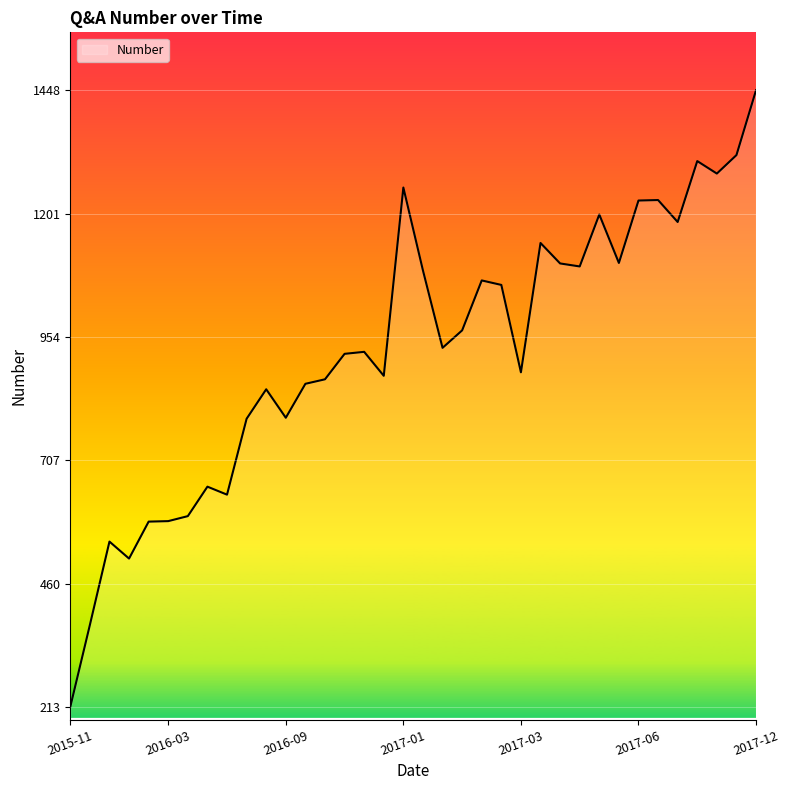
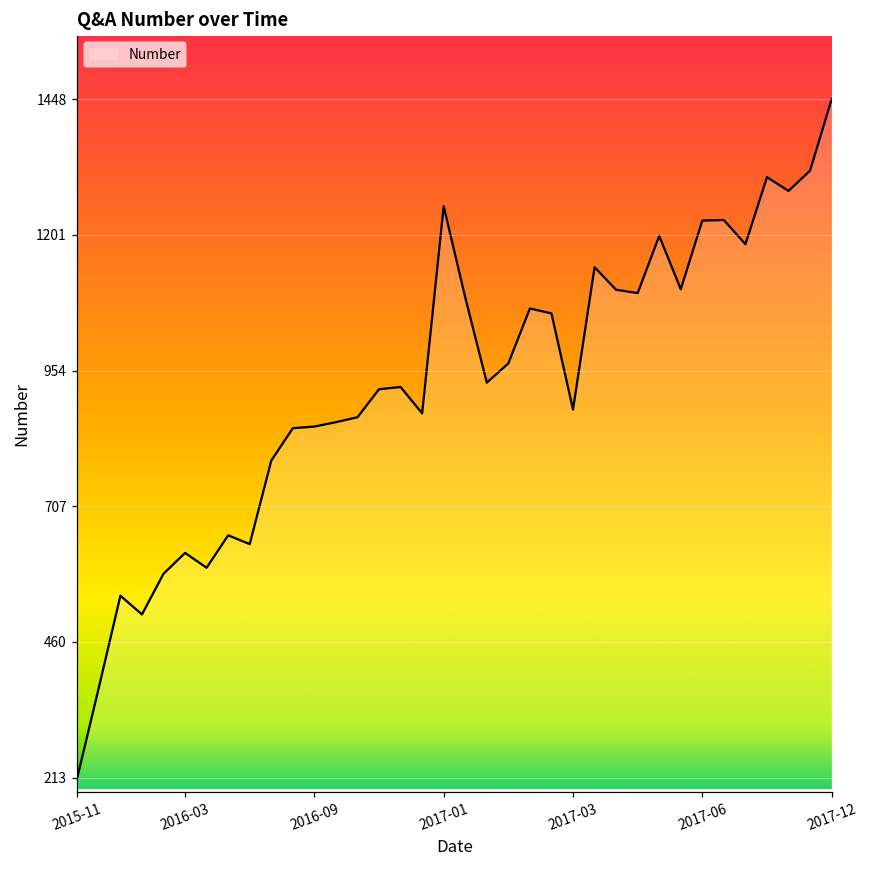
2016-03: 590 -> 620
2016-09: 790 -> 850
